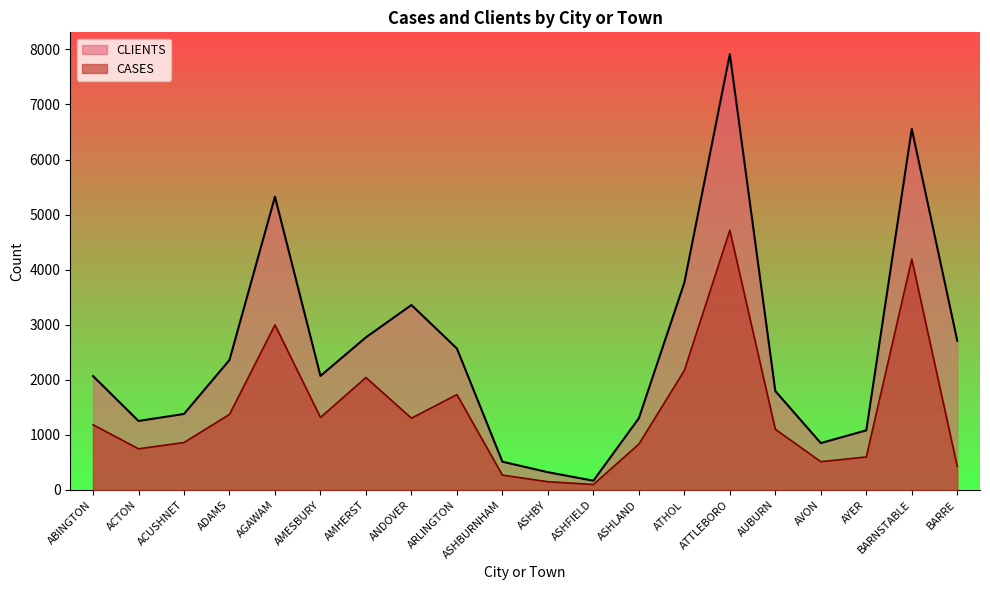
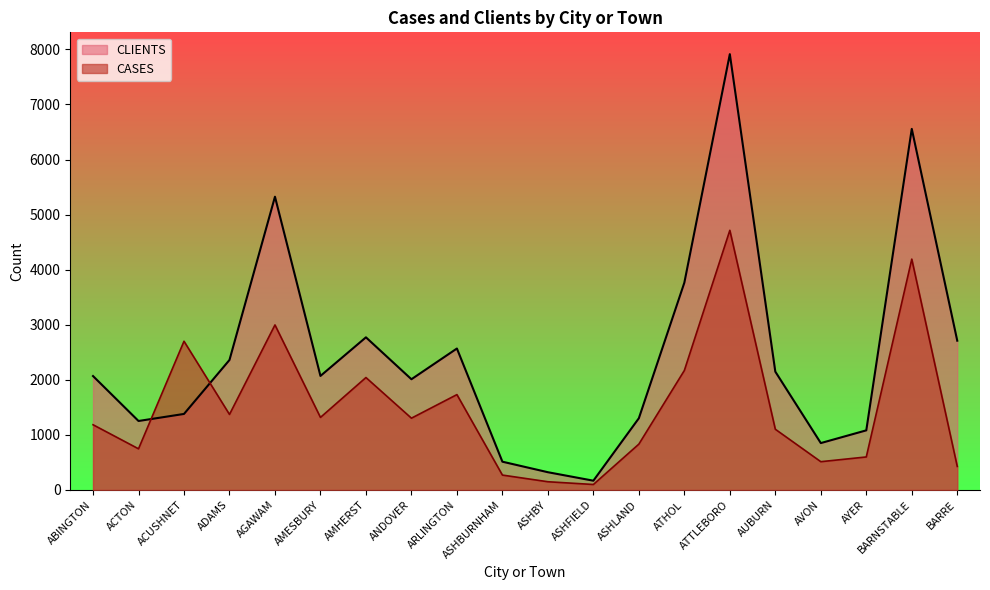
CASES, ACUSHNET: 900 -> 2700
CLIENTS, ANDOVER: 3400 -> 2000
CLIENTS, AUBURN: 1800 -> 2100
